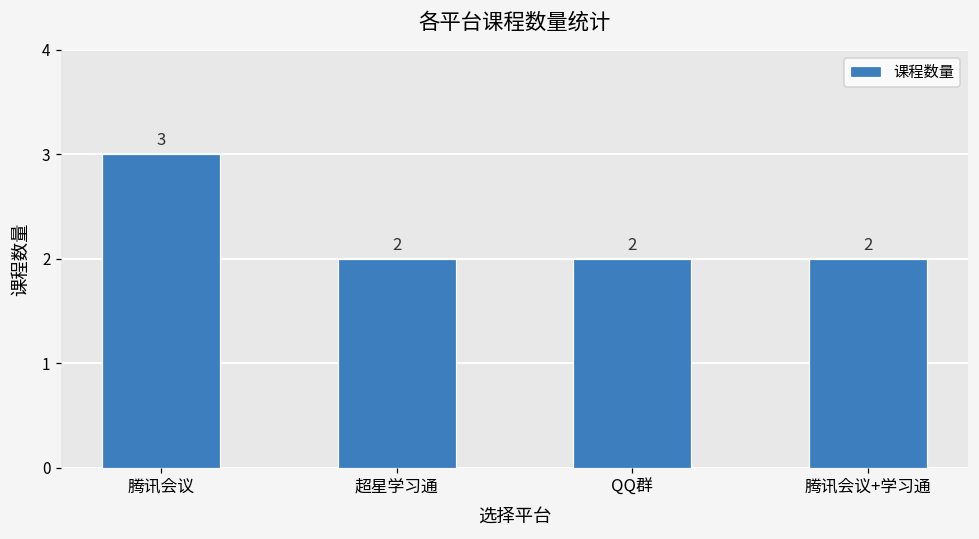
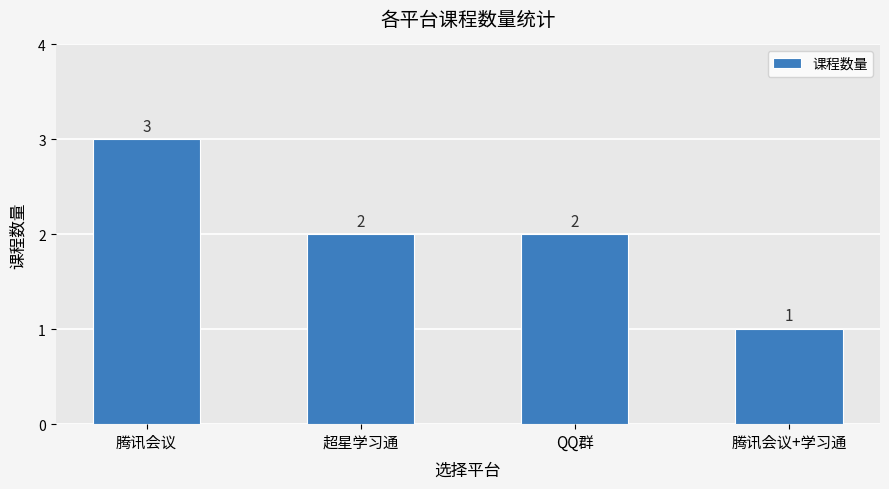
腾讯会议+学习通: 2 -> 1
